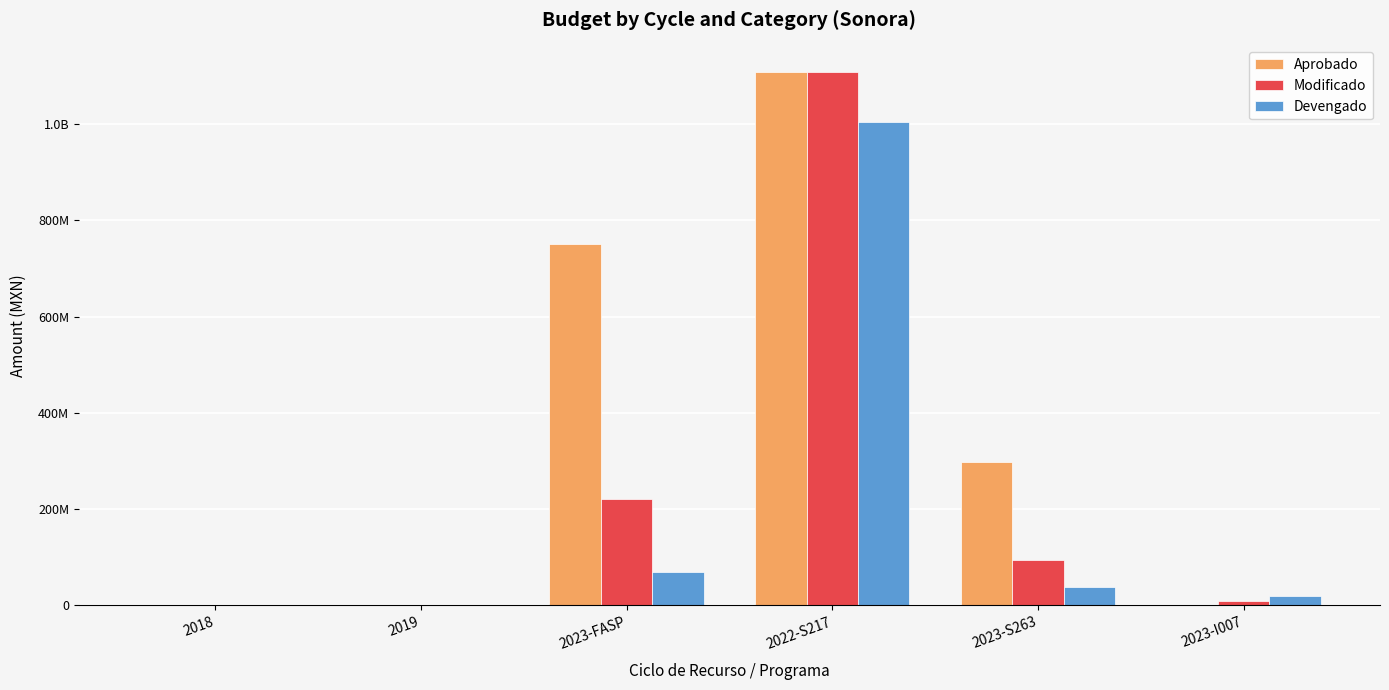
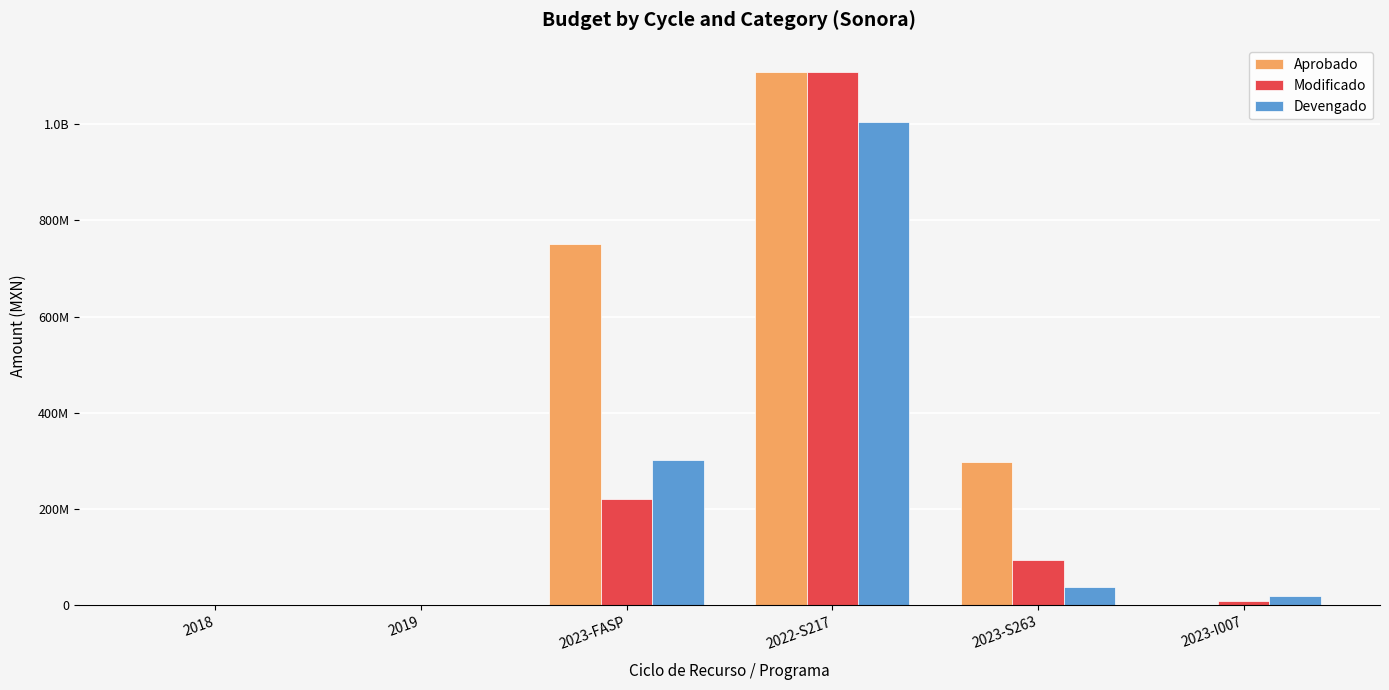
Devengado, 2023-FASP: 70000000 -> 300000000
